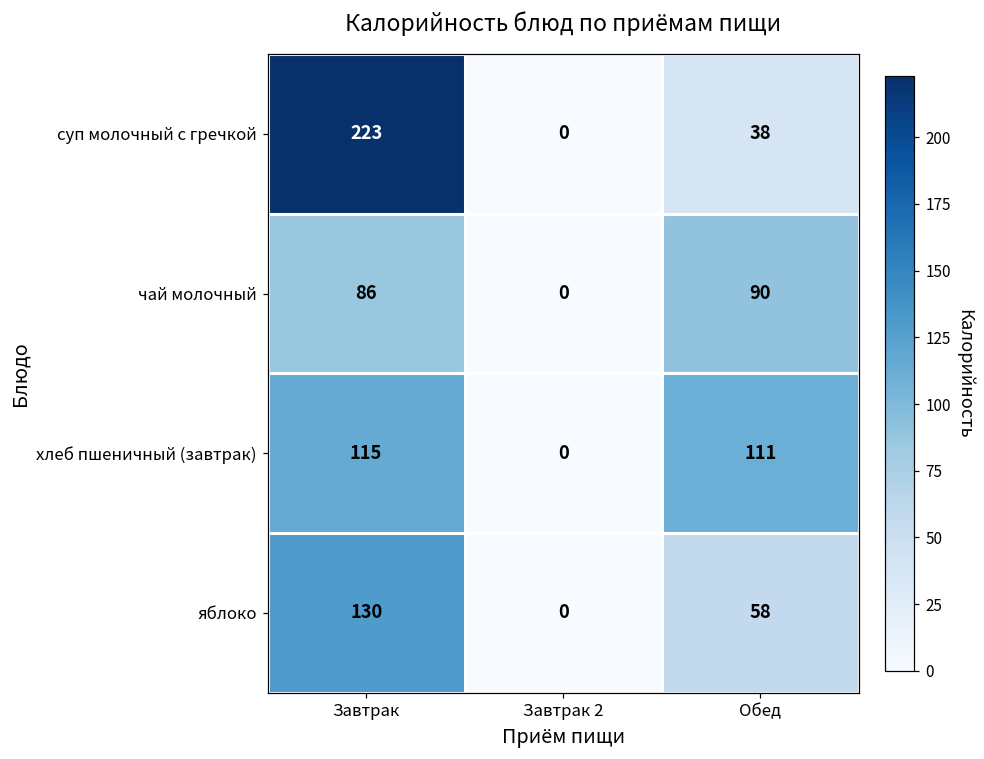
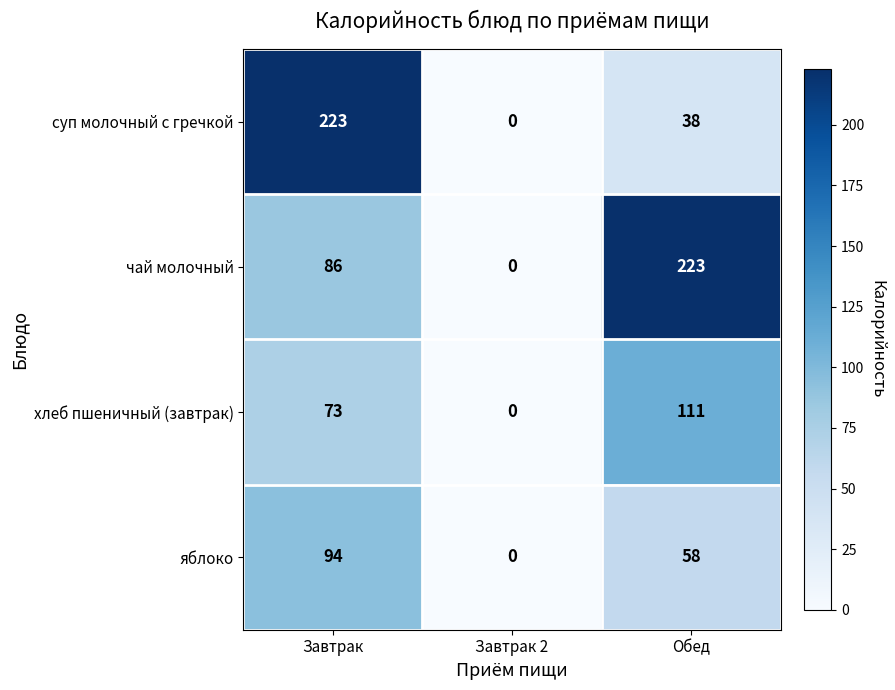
чай молочный, Обед: 90 -> 223
хлеб пшеничный (завтрак), Завтрак: 115 -> 73
яблоко, Завтрак: 130 -> 94
